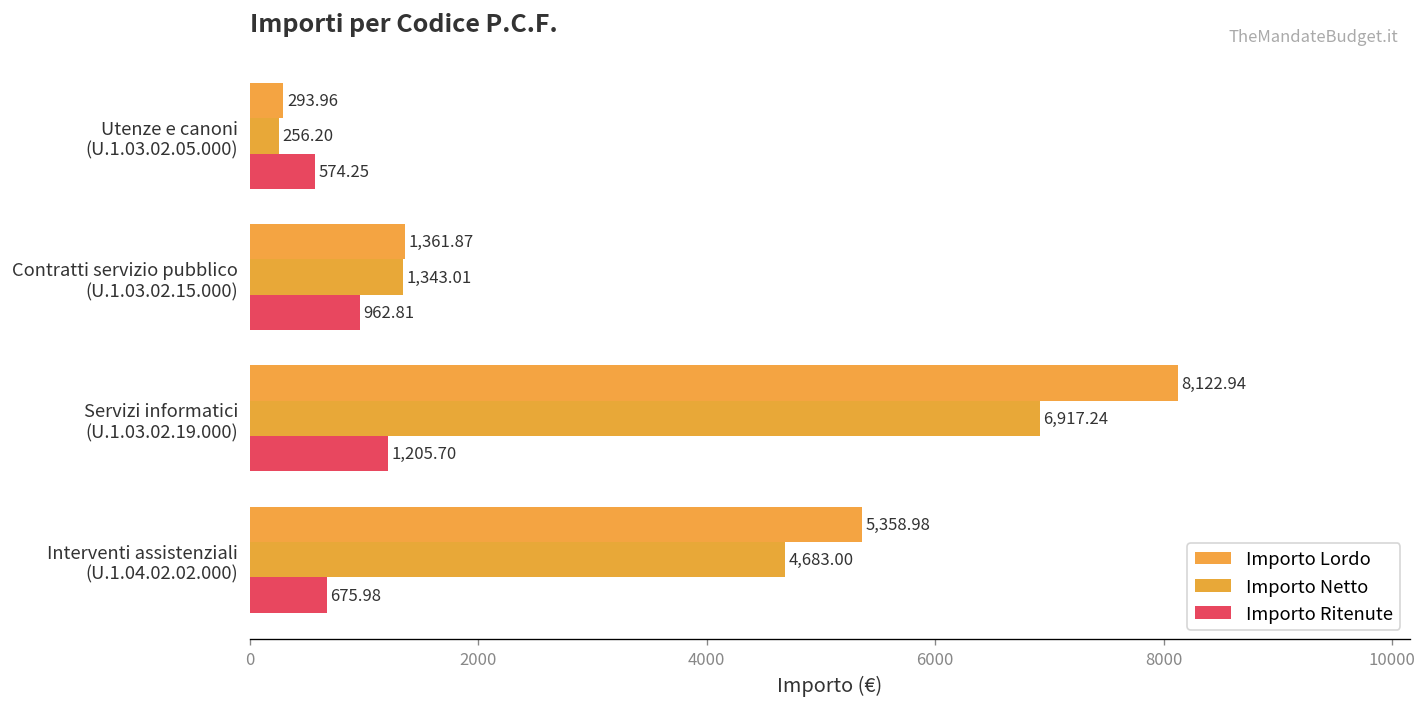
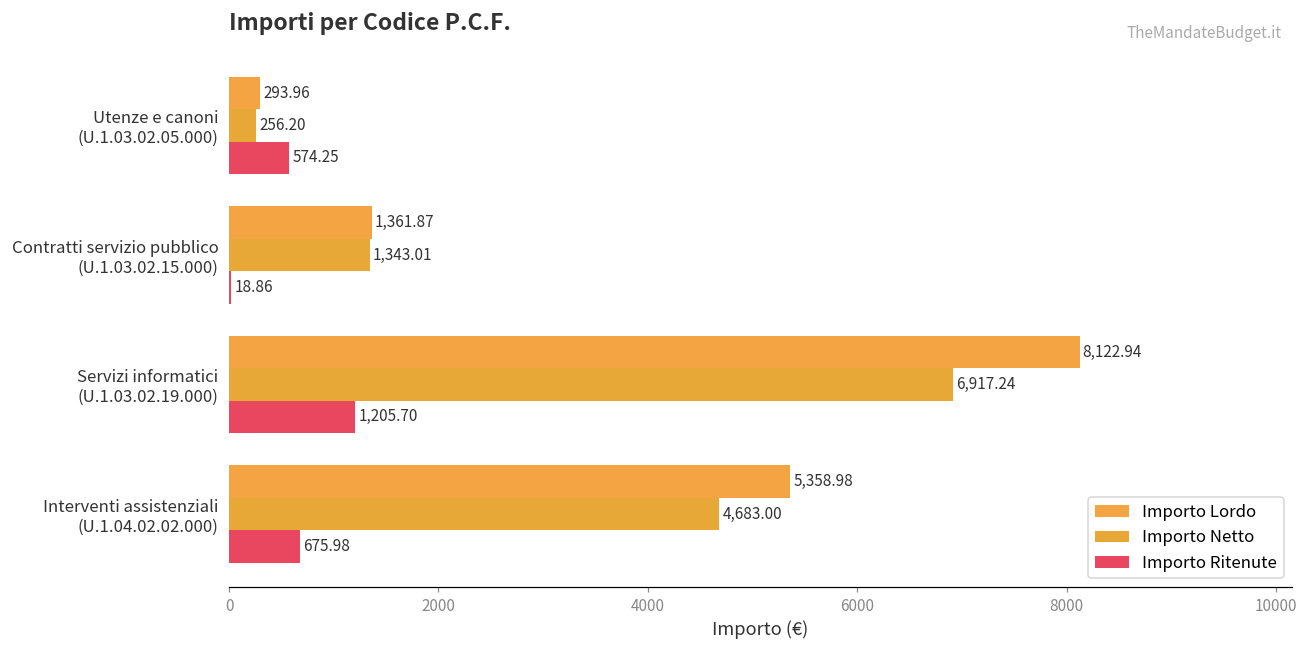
Importo Ritenute, Contratti servizio pubblico (U.1.03.02.15.000): 962.81 -> 18.86
